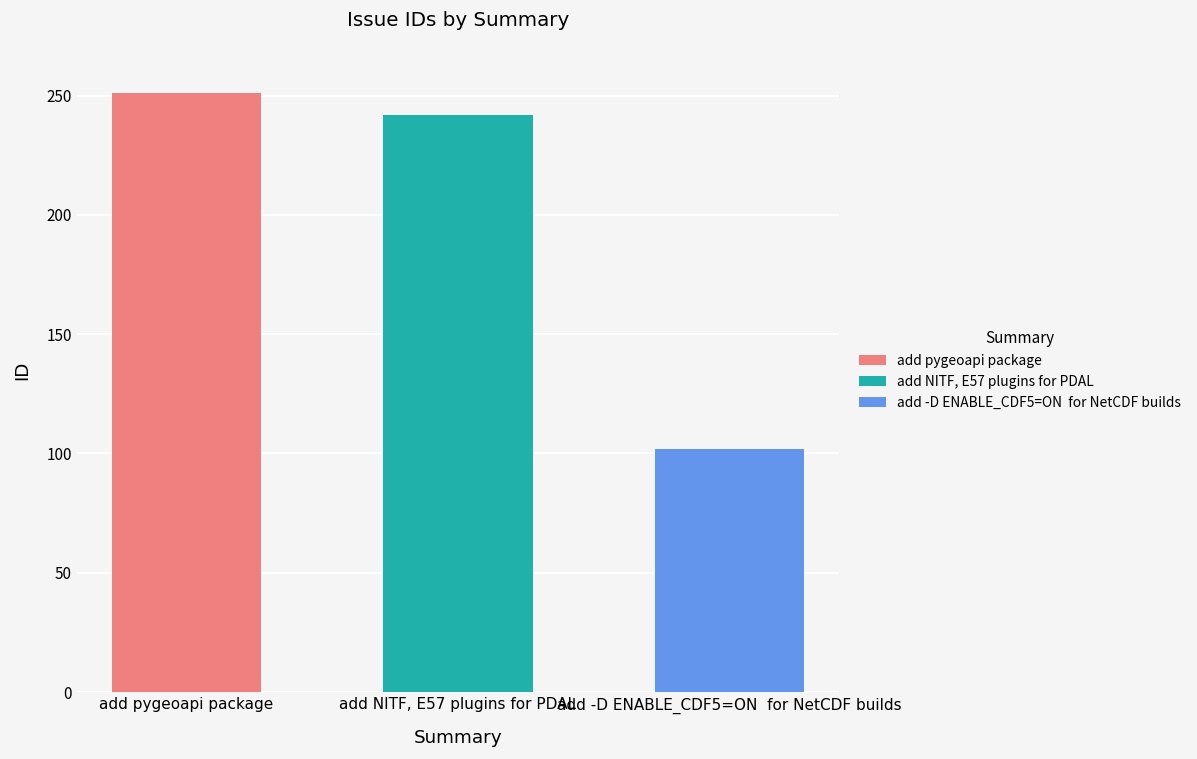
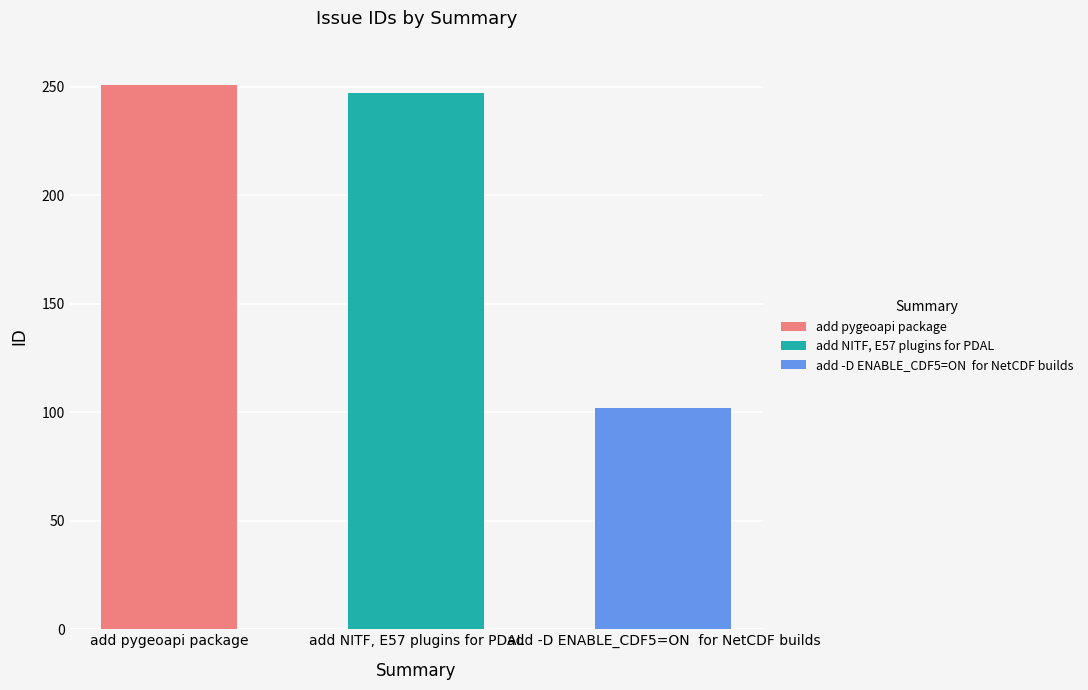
add NITF, E57 plugins for PDAL: 242 -> 247
